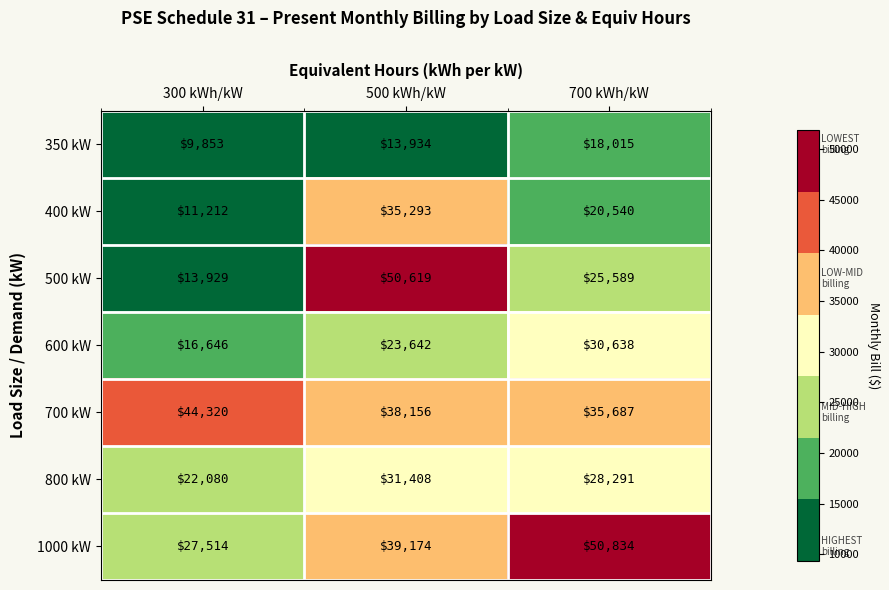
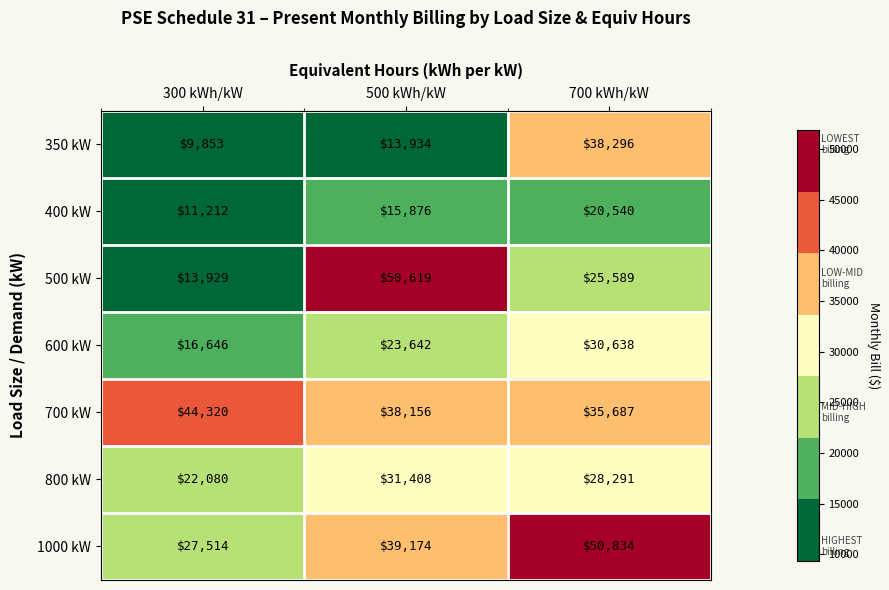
350 kW, 700 kWh/kW: $18,015 -> $38,296
400 kW, 500 kWh/kW: $35,293 -> $15,876
